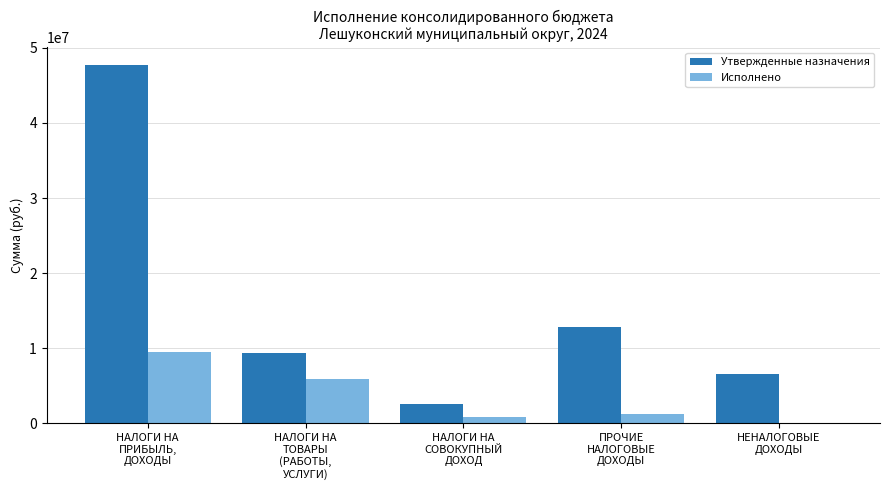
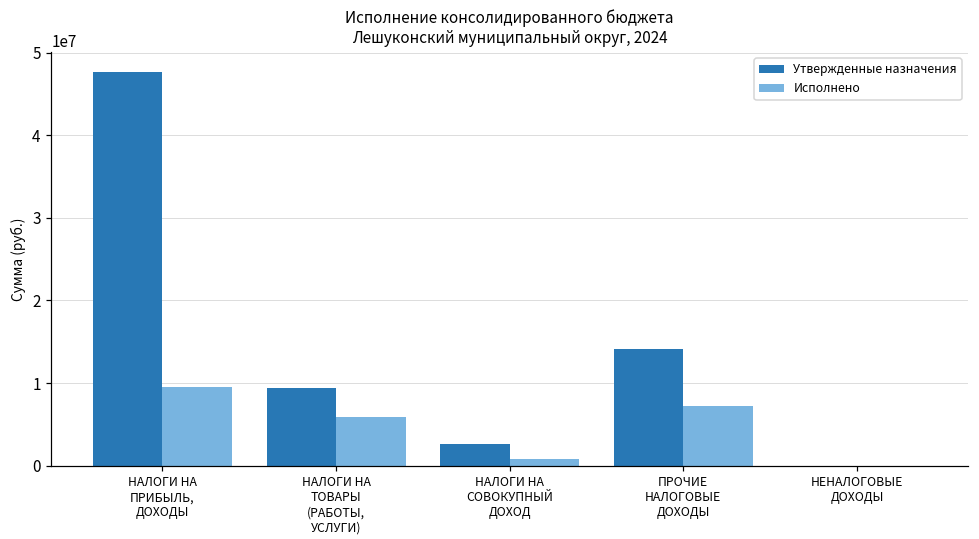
Утвержденные назначения, ПРОЧИЕ НАЛОГОВЫЕ ДОХОДЫ: 13000000 -> 14000000
Исполнено, ПРОЧИЕ НАЛОГОВЫЕ ДОХОДЫ: 1000000 -> 7000000
Утвержденные назначения, НЕНАЛОГОВЫЕ ДОХОДЫ: 7000000 -> 0
